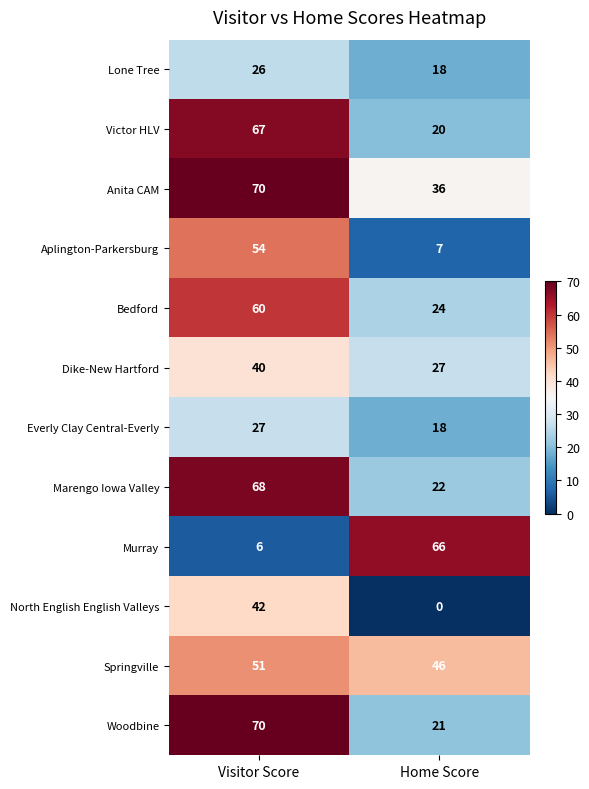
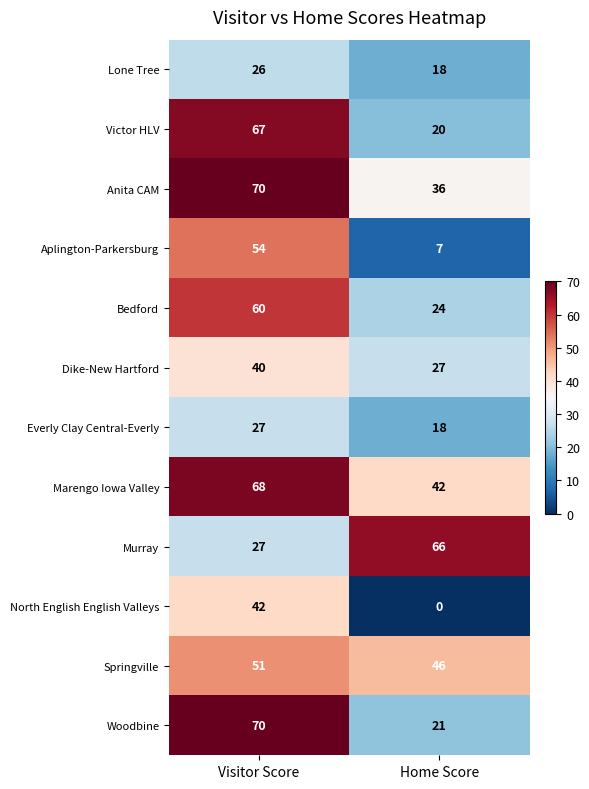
Marengo Iowa Valley, Home Score: 22 -> 42
Murray, Visitor Score: 6 -> 27
